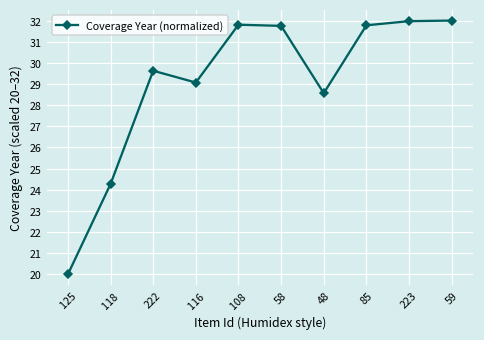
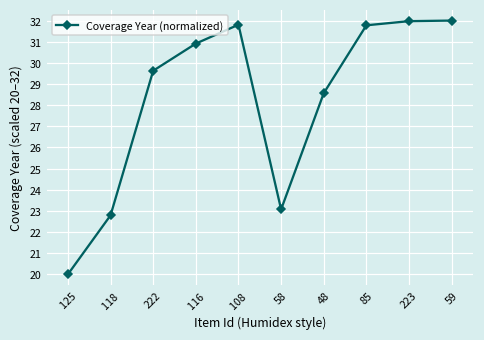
118: 24.3 -> 22.8
116: 29.1 -> 30.9
58: 31.7 -> 23.1
